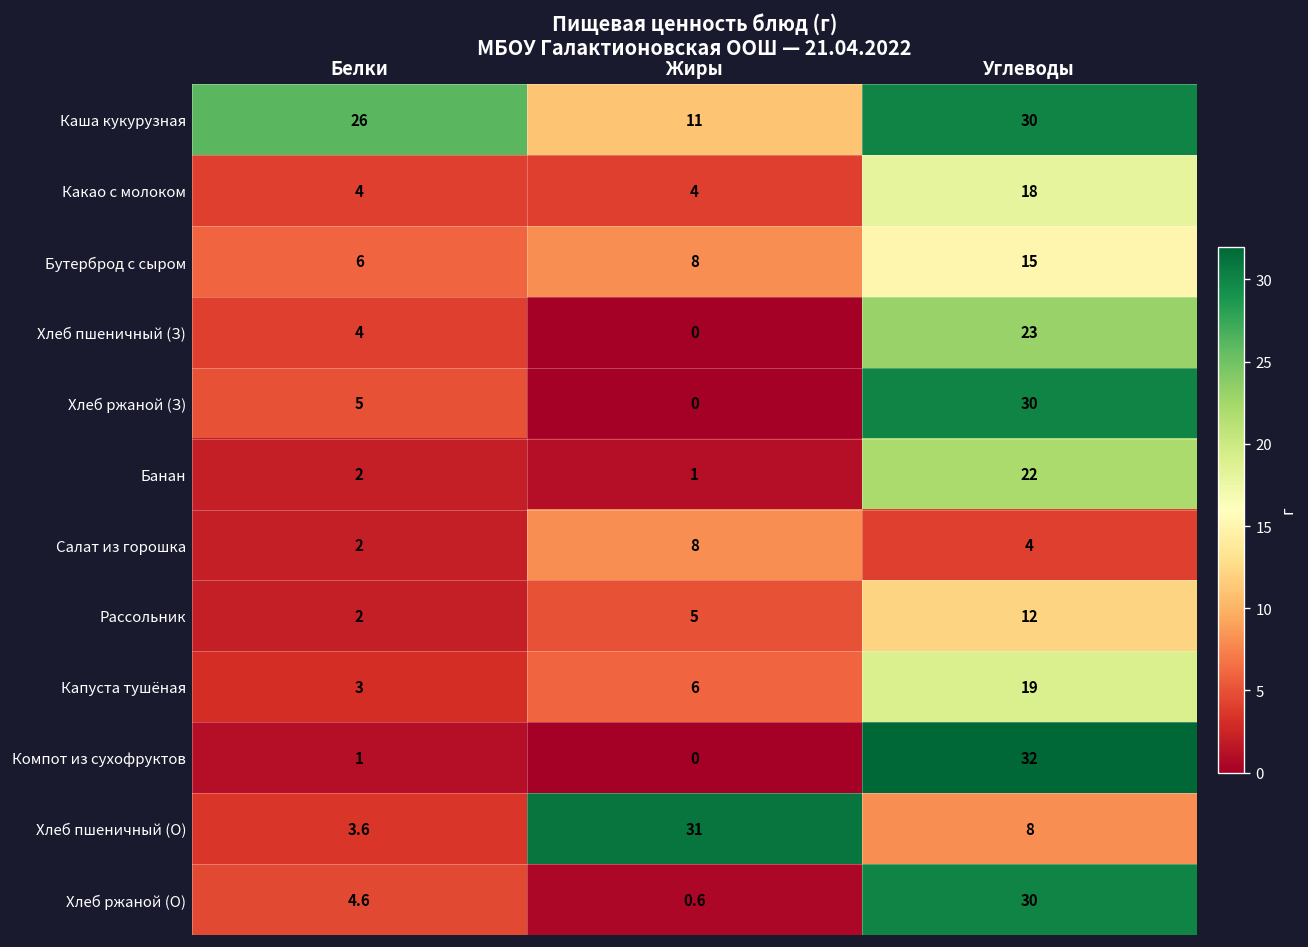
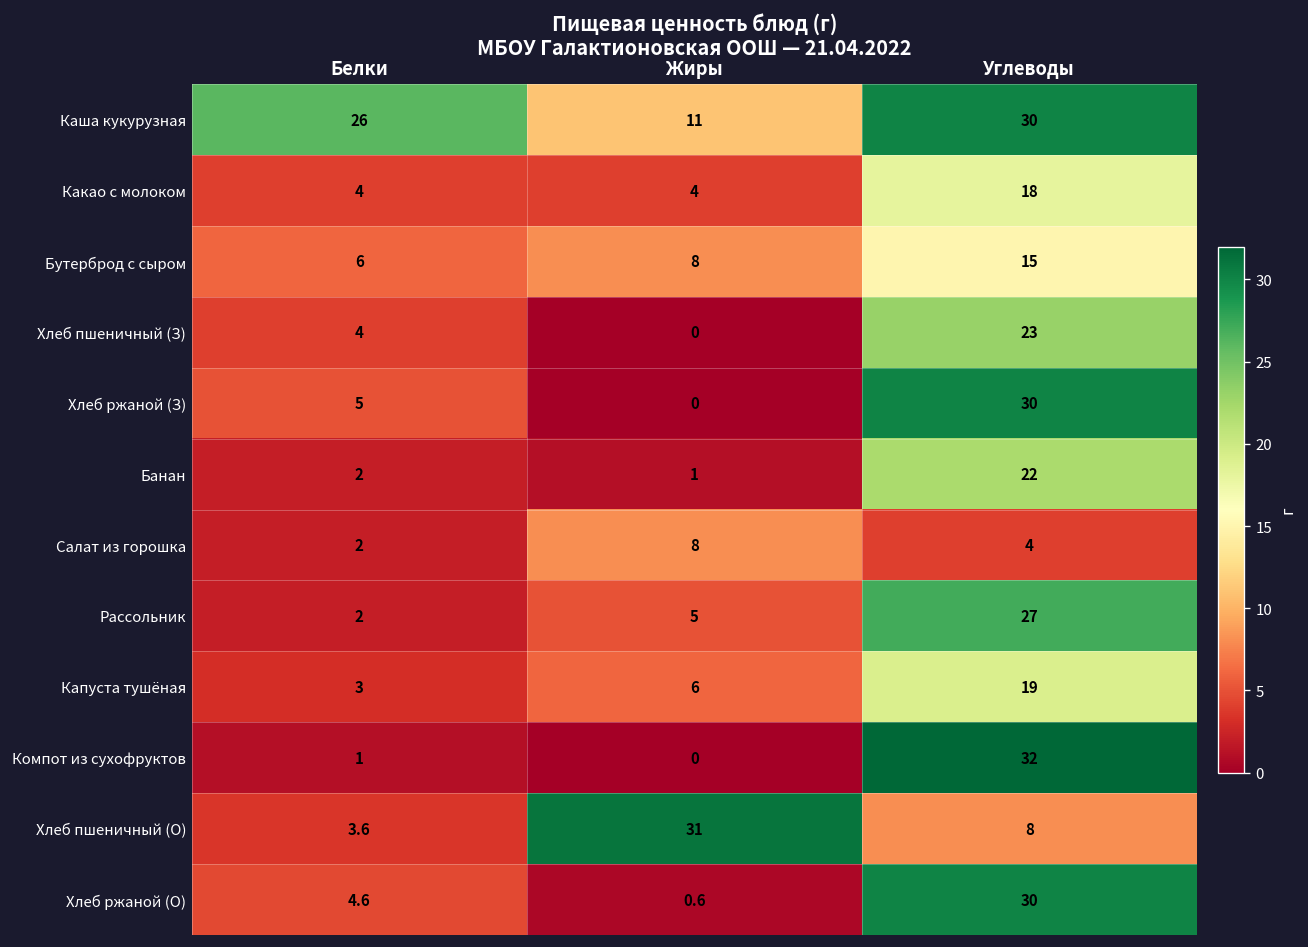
Рассольник, Углеводы: 12 -> 27
